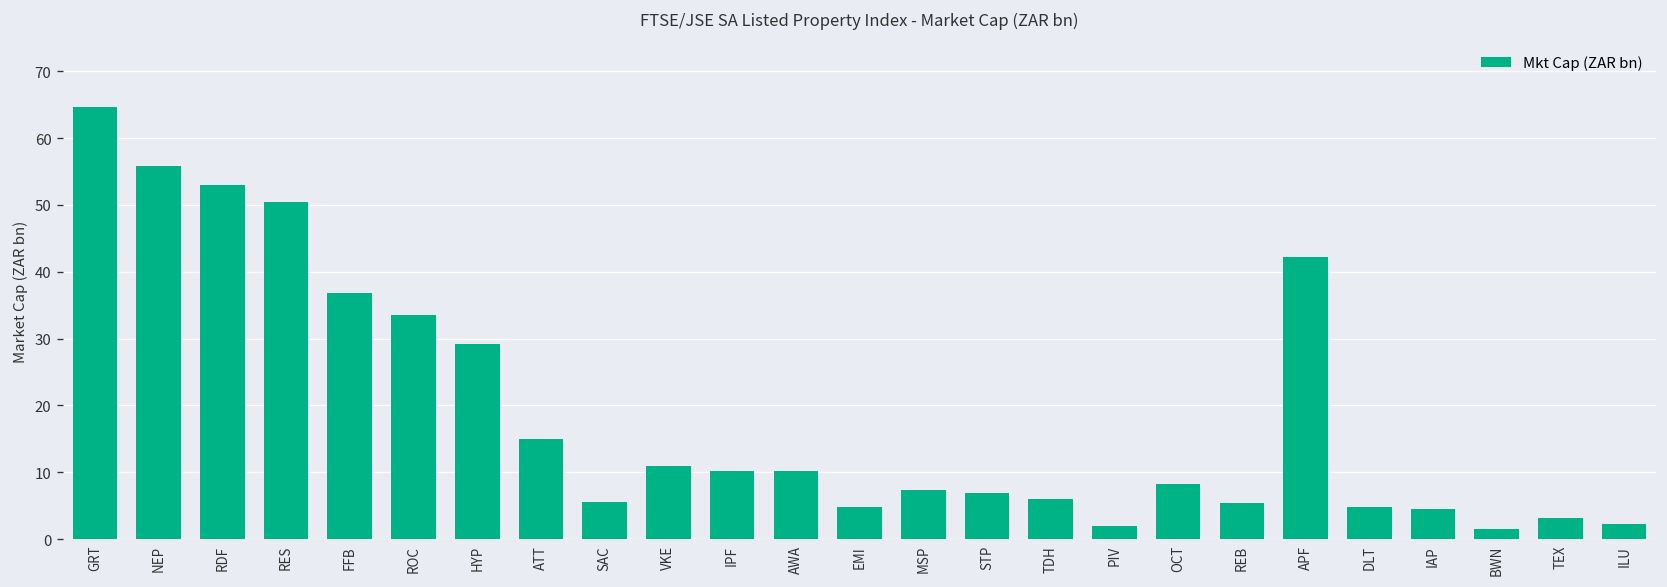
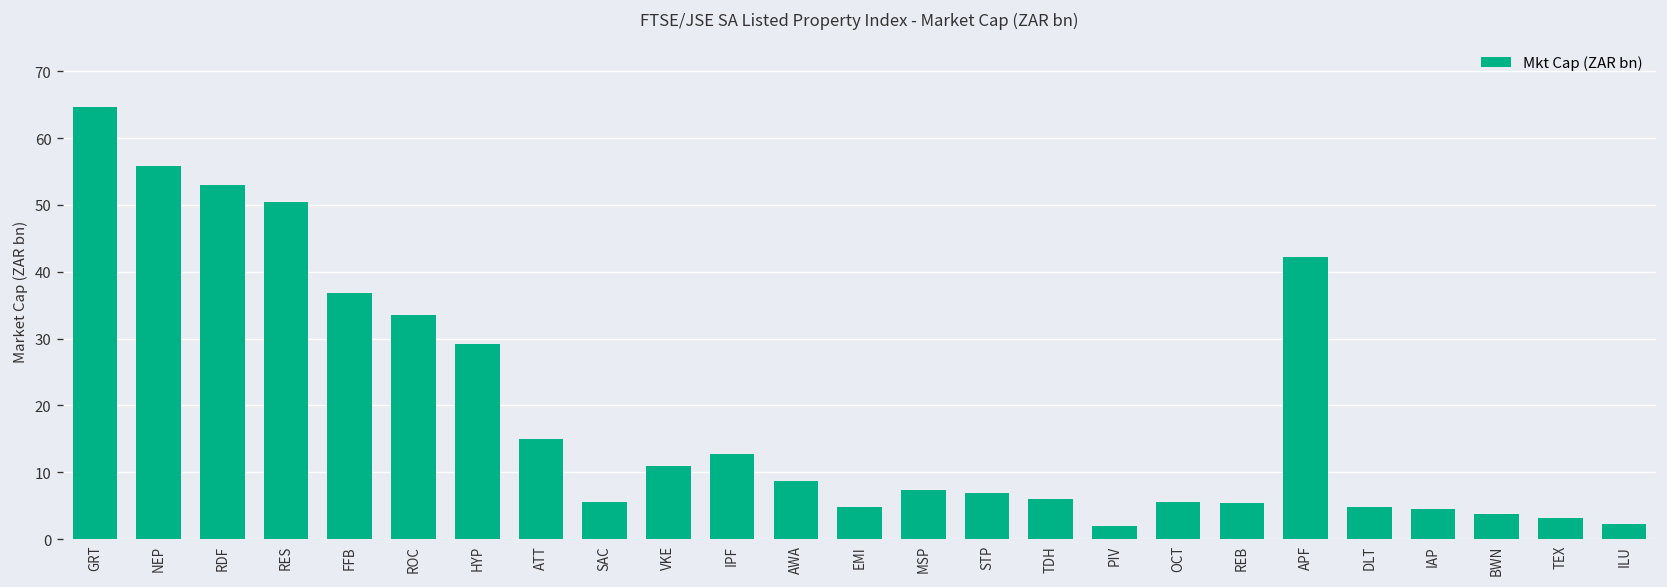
IPF: 10 -> 13
AWA: 10 -> 9
OCT: 8 -> 6
BWN: 2 -> 4
